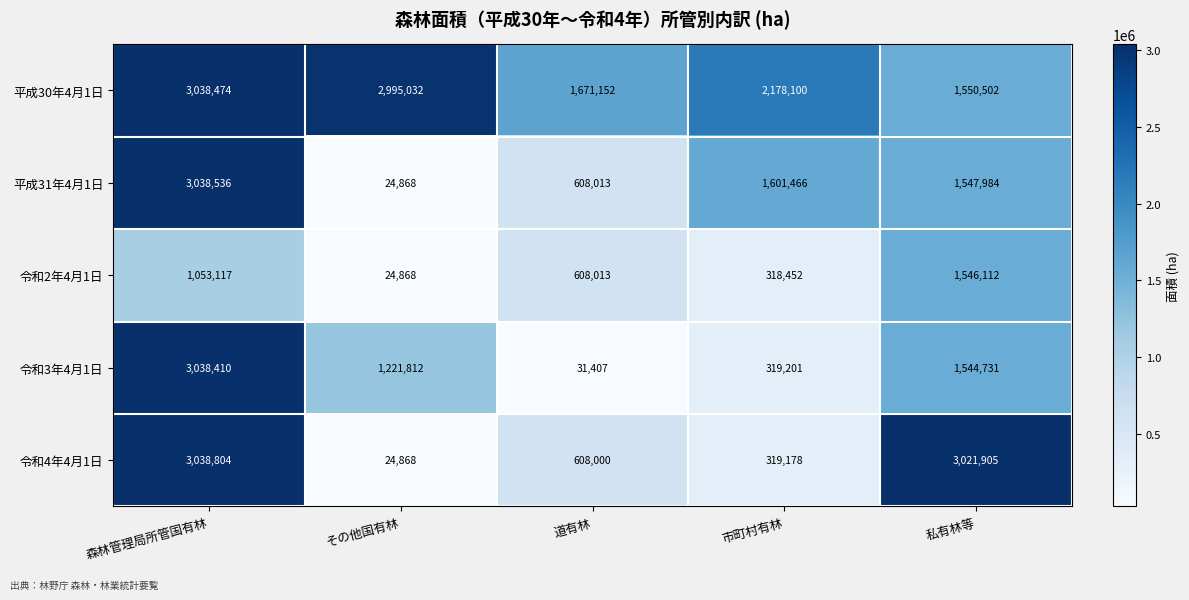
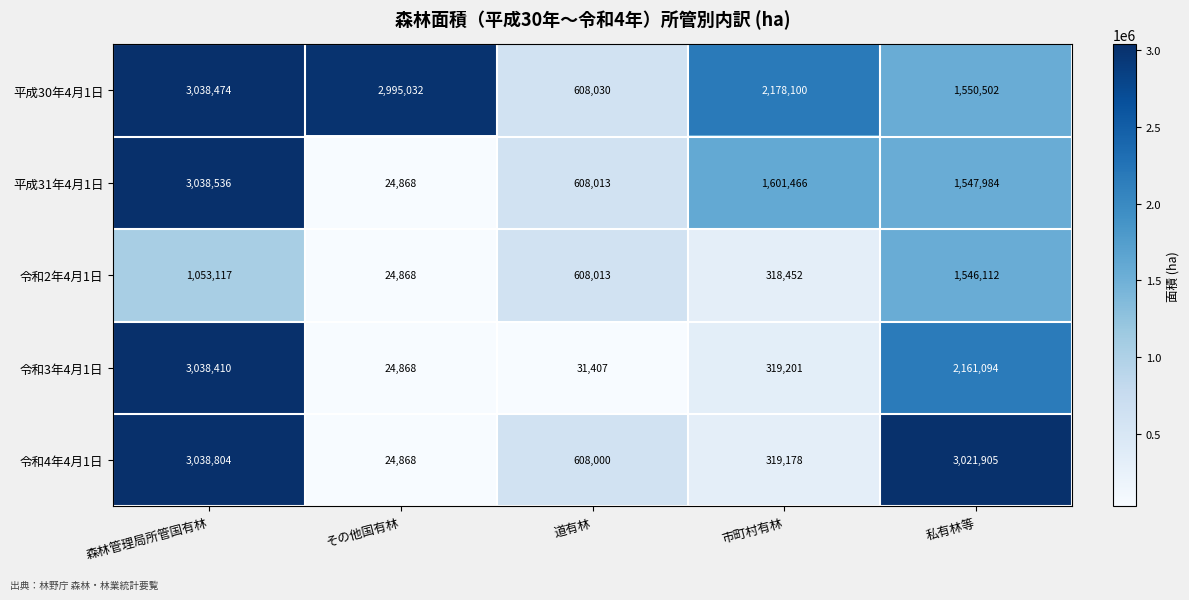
平成30年4月1日, 道有林: 1,671,152 -> 608,030
令和3年4月1日, その他国有林: 1,221,812 -> 24,868
令和3年4月1日, 私有林等: 1,544,731 -> 2,161,094
